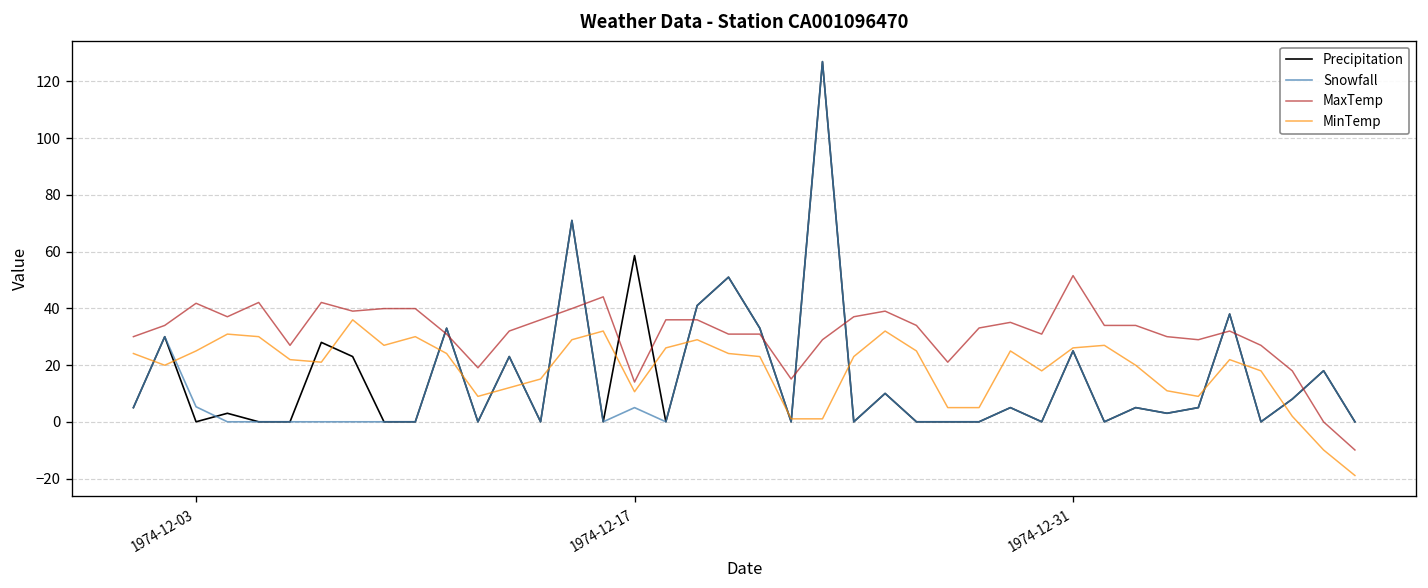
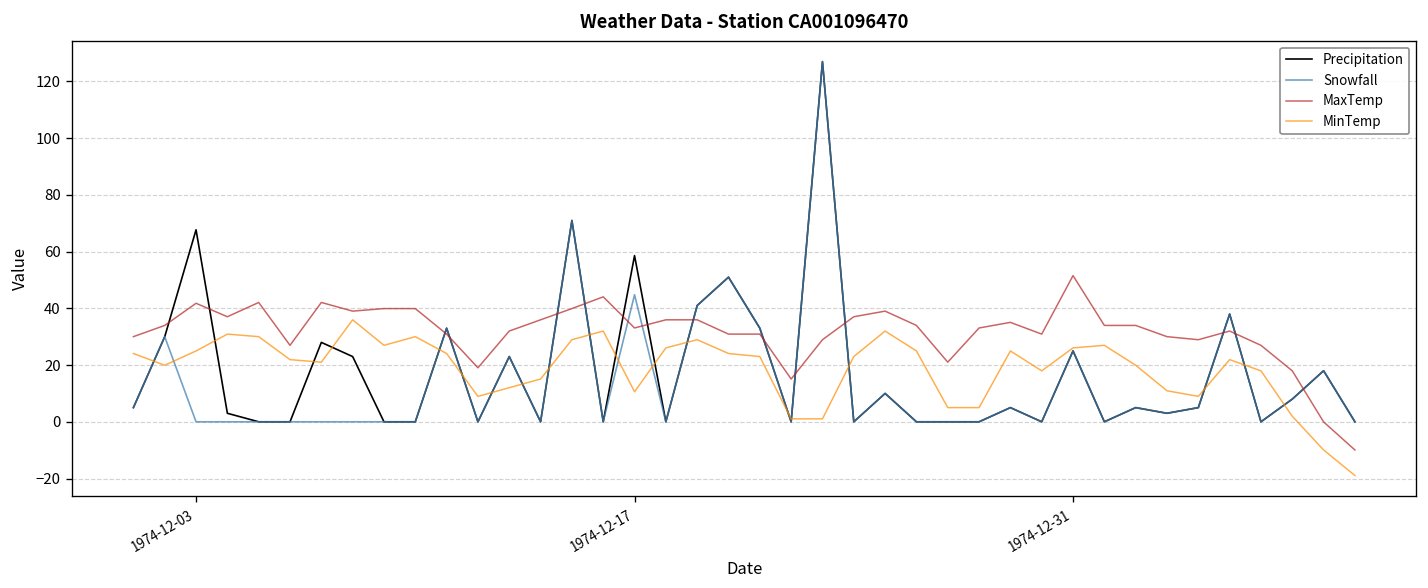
Precipitation, 1974-12-03: 0 -> 68
Snowfall, 1974-12-03: 5 -> 0
Snowfall, 1974-12-17: 5 -> 45
MaxTemp, 1974-12-17: 14 -> 33
